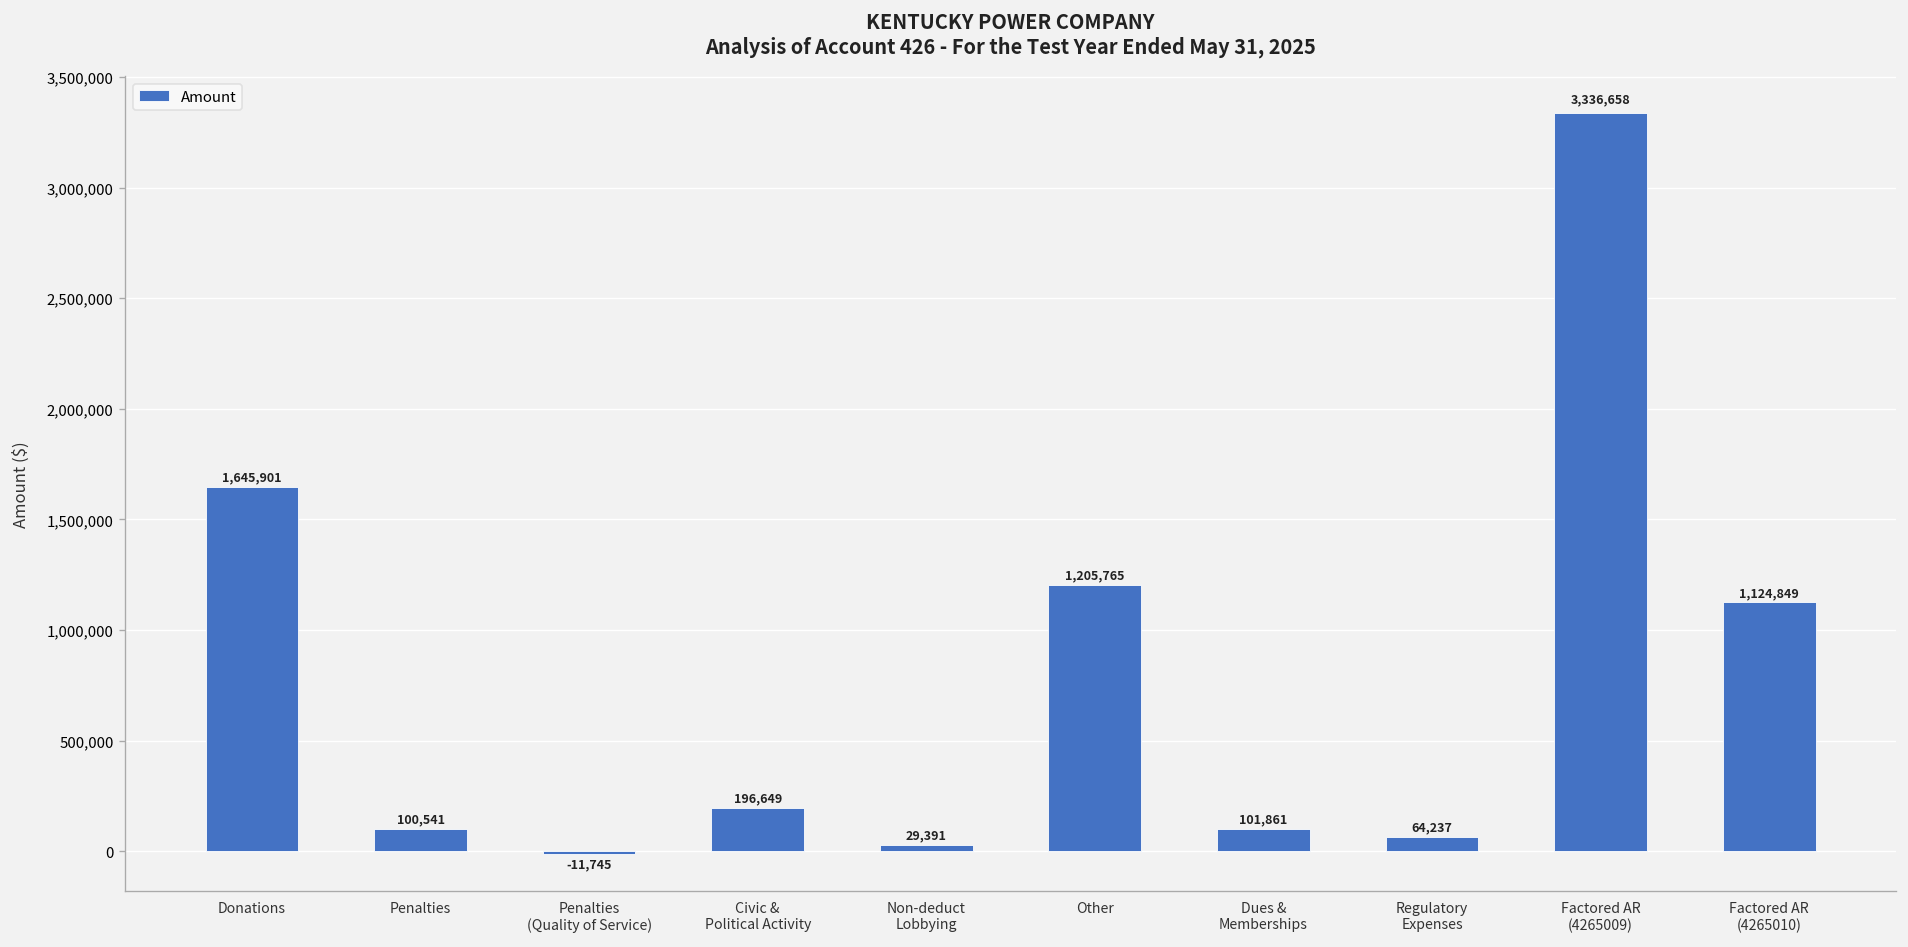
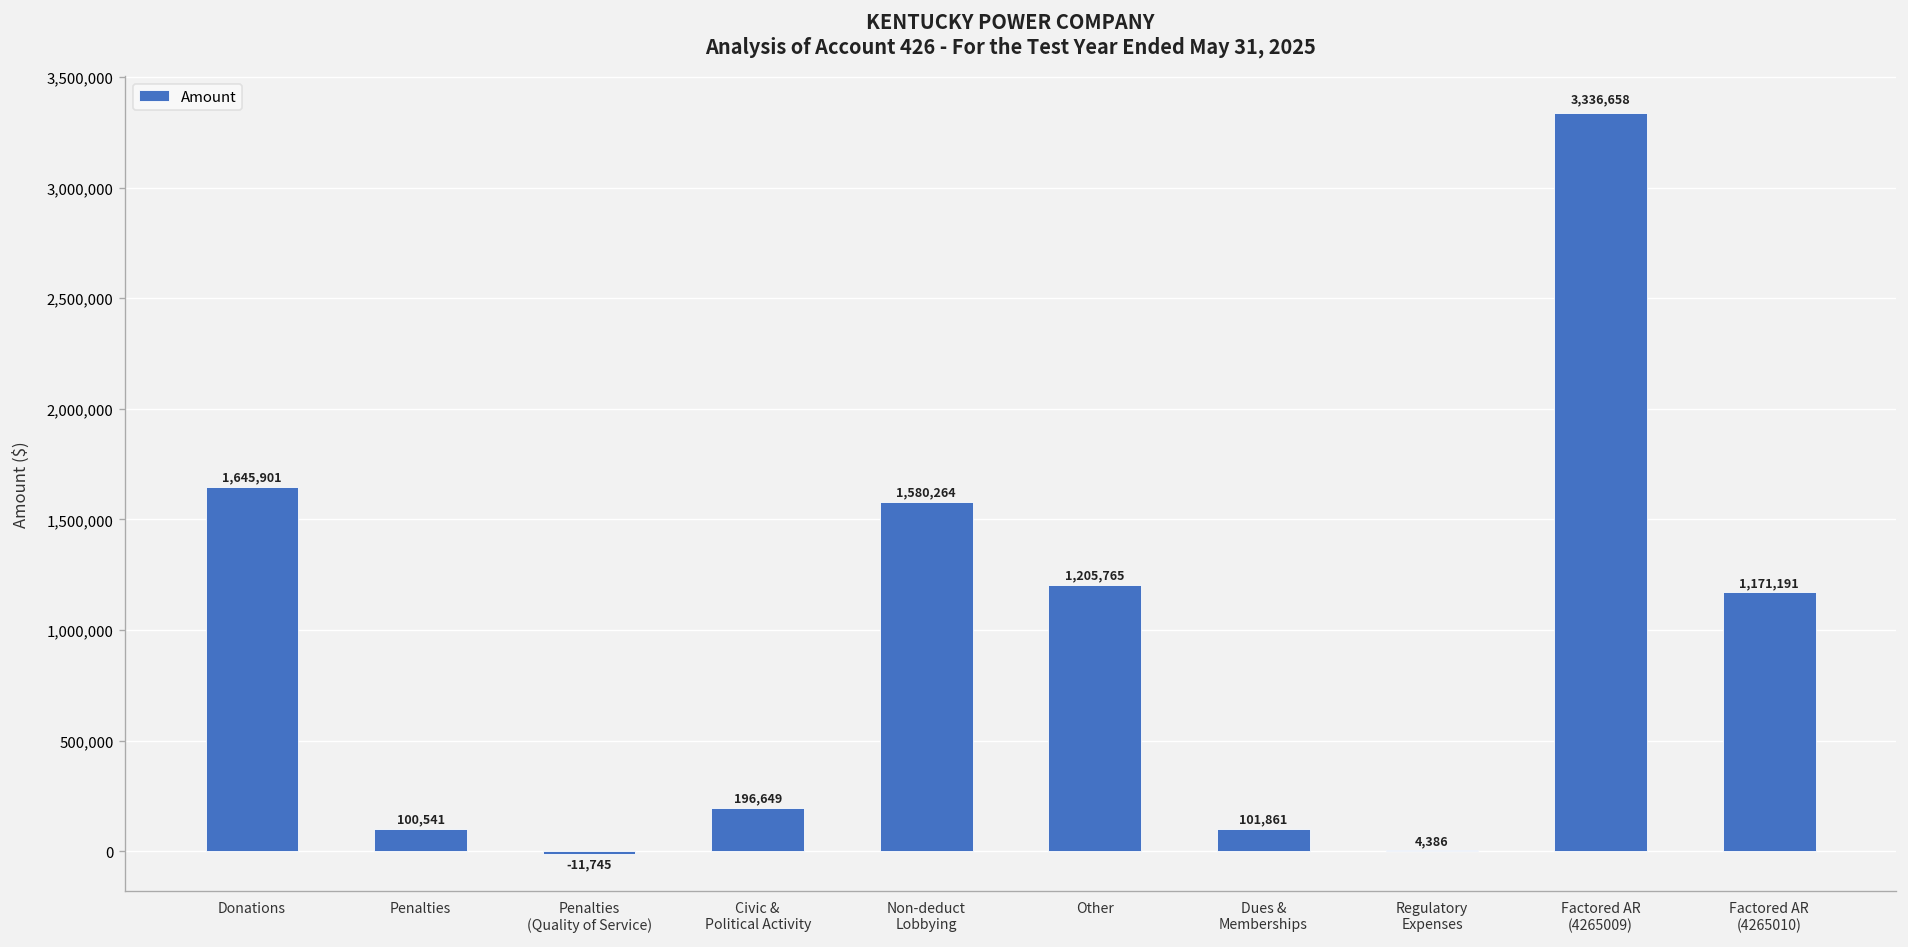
Non-deduct Lobbying: 29,391 -> 1,580,264
Regulatory Expenses: 64,237 -> 4,386
Factored AR (4265010): 1,124,849 -> 1,171,191
